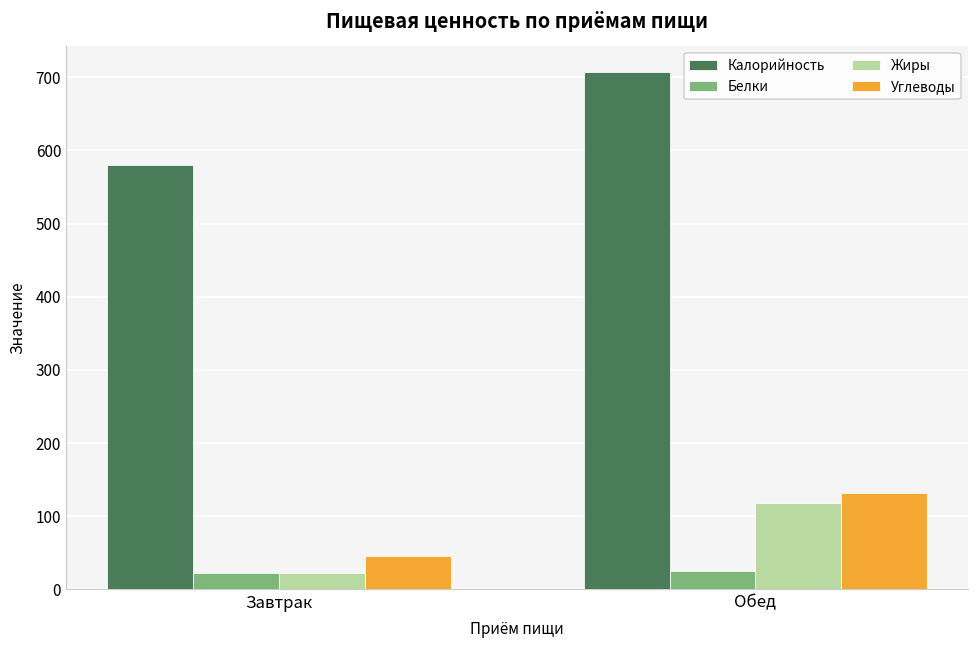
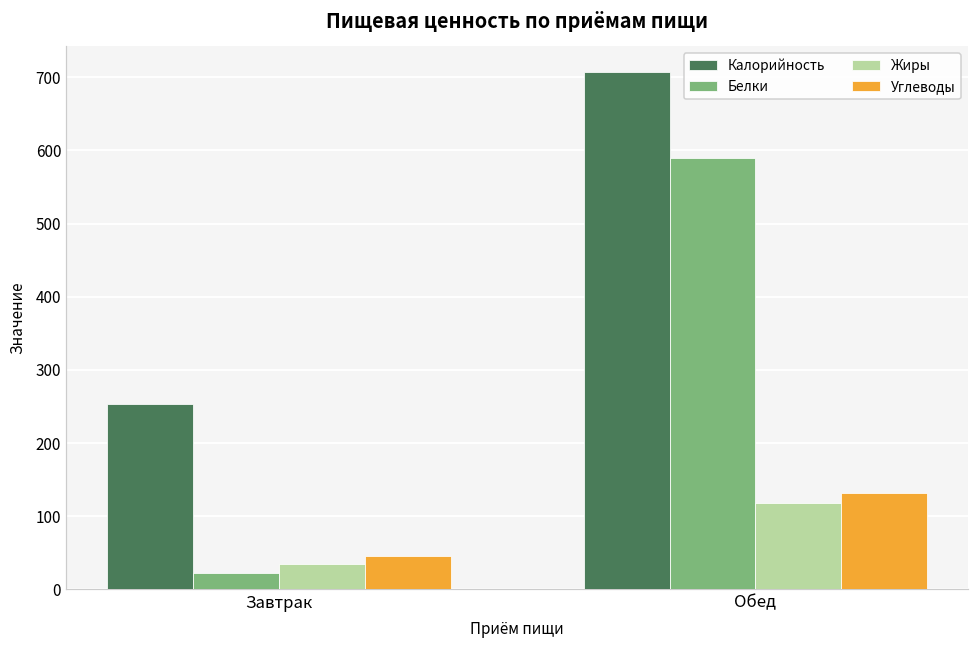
Калорийность, Завтрак: 580 -> 250
Жиры, Завтрак: 20 -> 40
Белки, Обед: 30 -> 590
